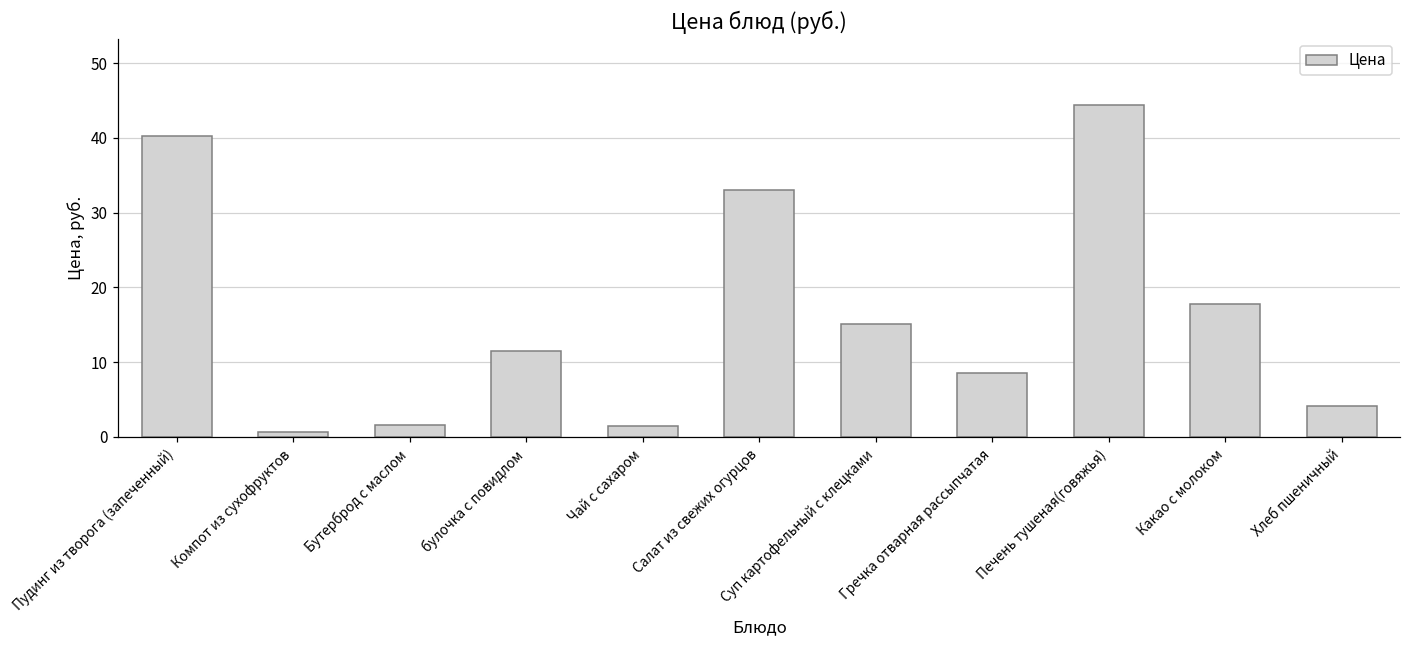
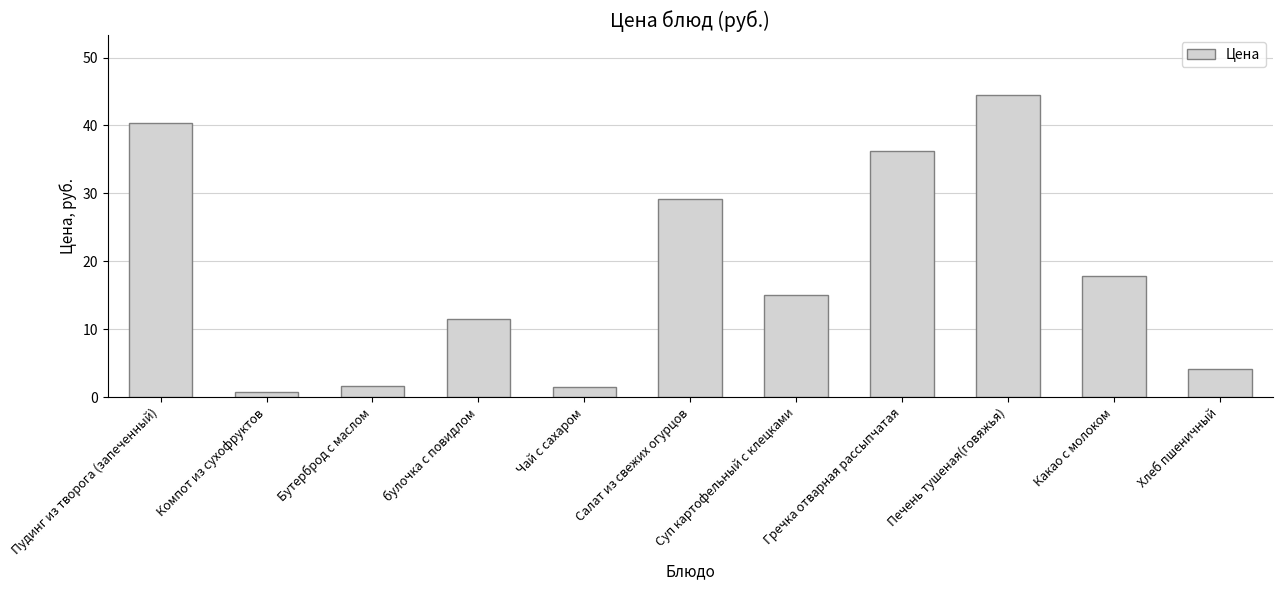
Салат из свежих огурцов: 33 -> 29
Гречка отварная рассыпчатая: 9 -> 36
